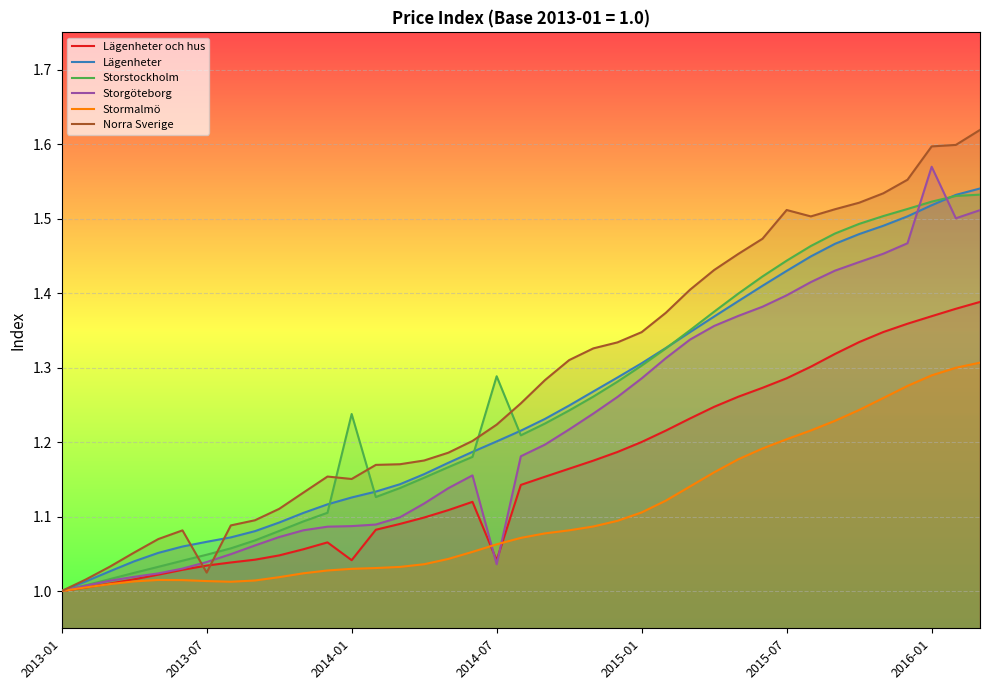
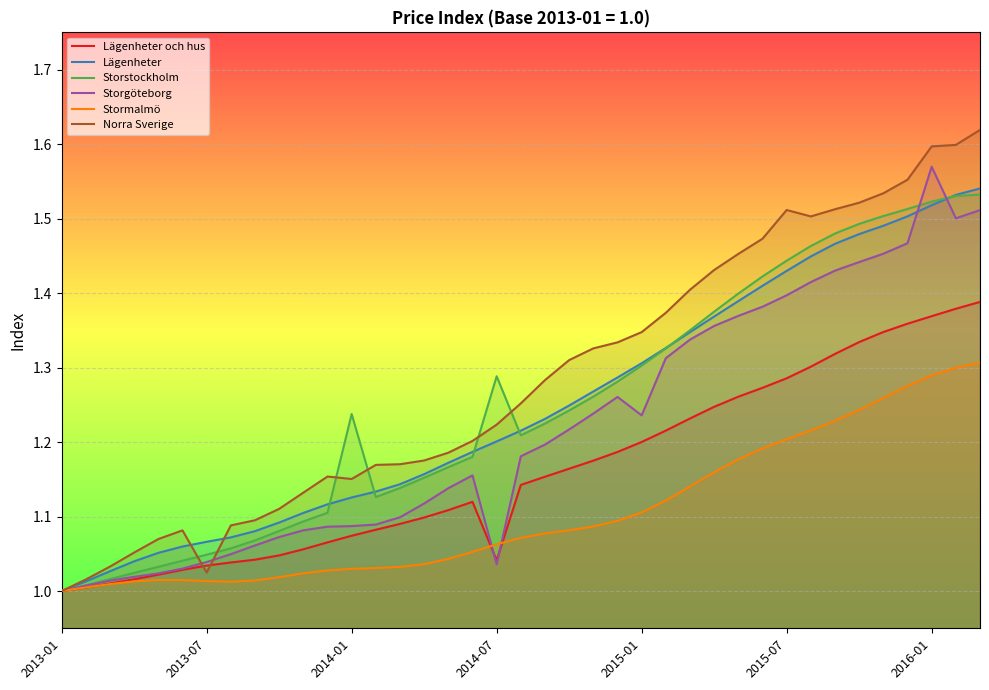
Lägenheter och hus, 2014-01: 1.04 -> 1.07
Storgöteborg, 2015-01: 1.29 -> 1.24
